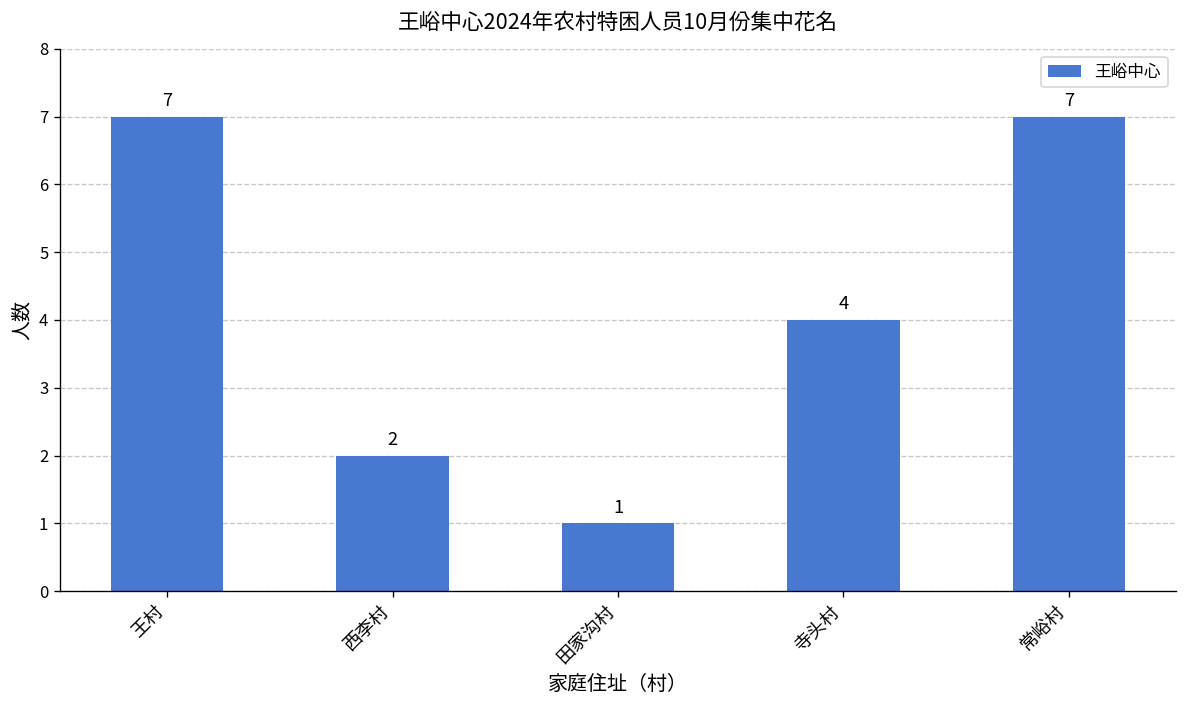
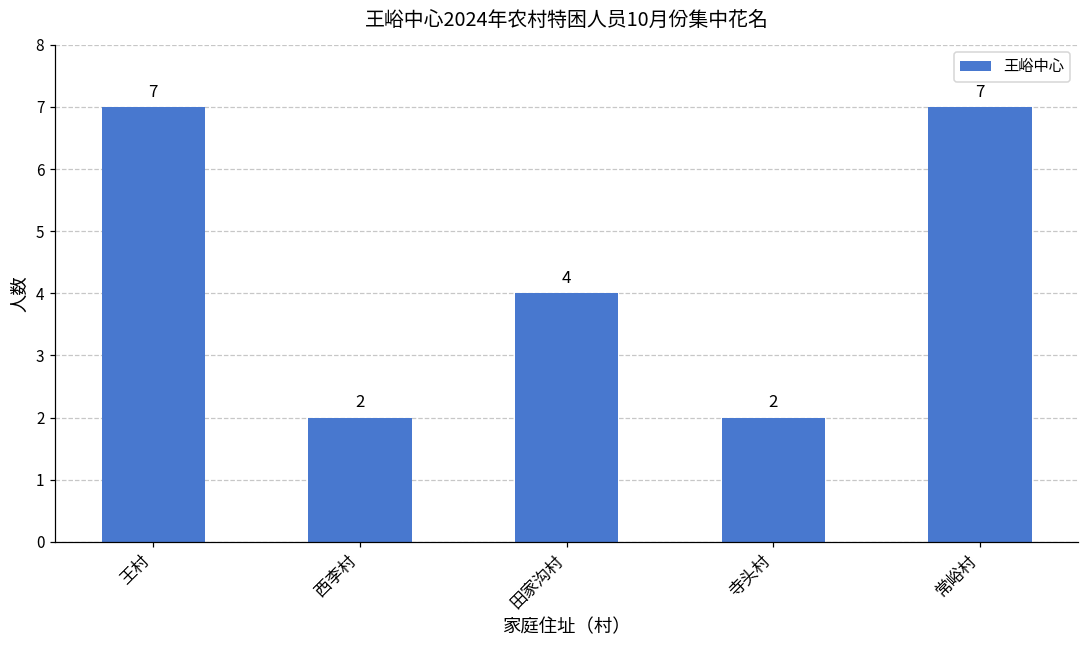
田家沟村: 1 -> 4
寺头村: 4 -> 2
